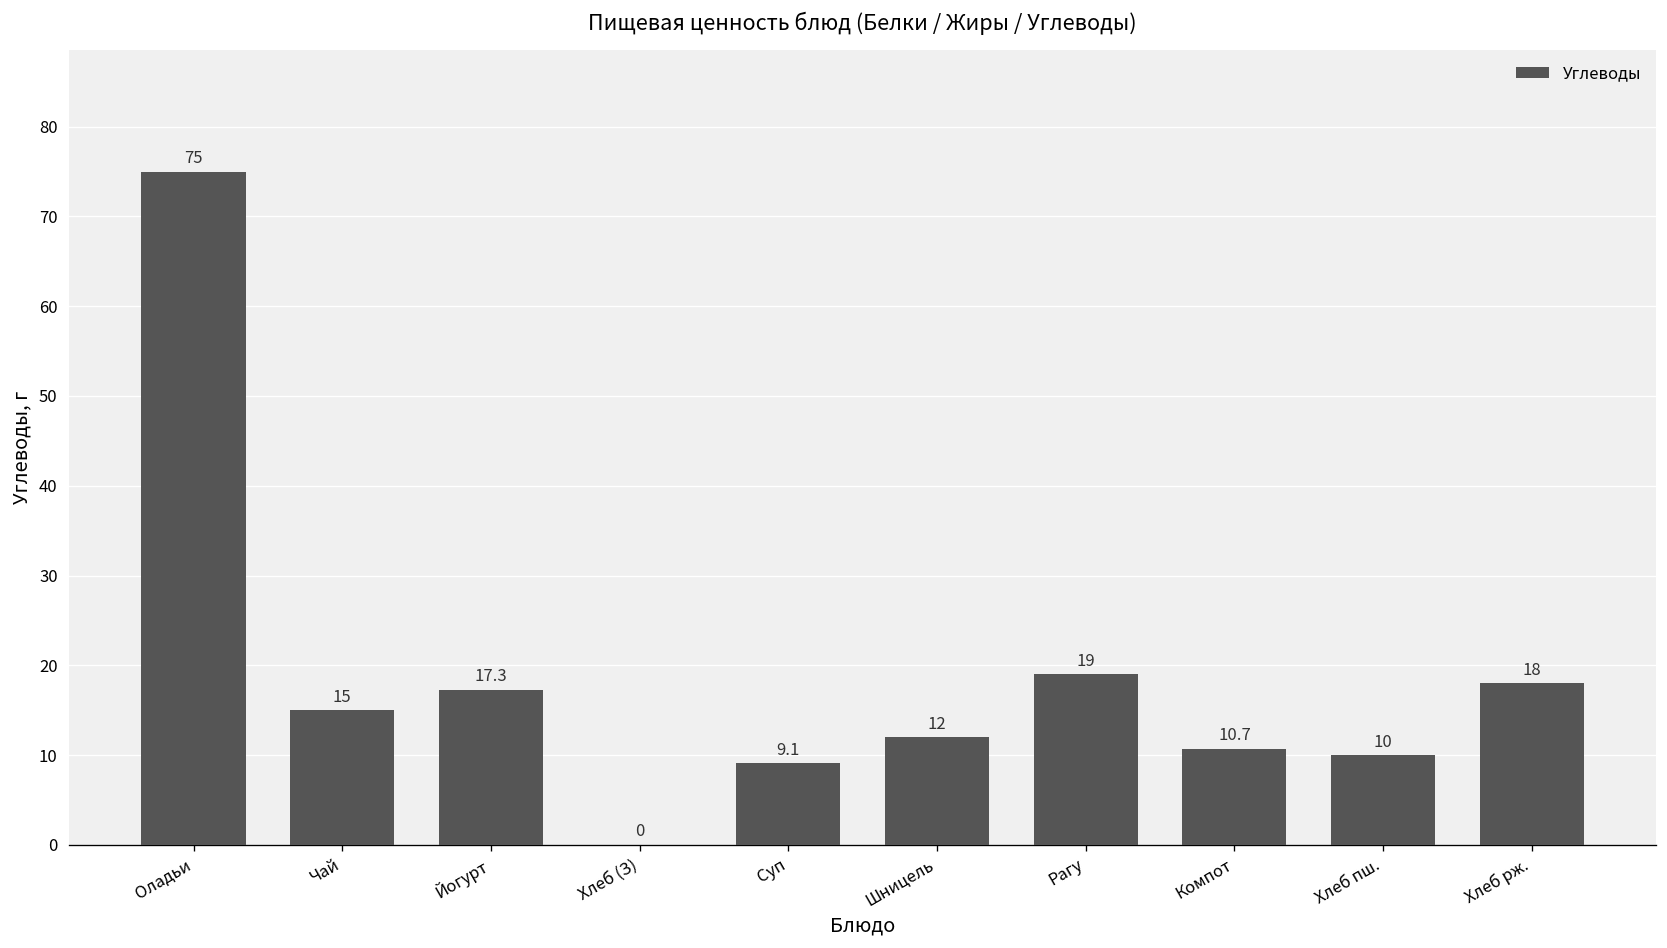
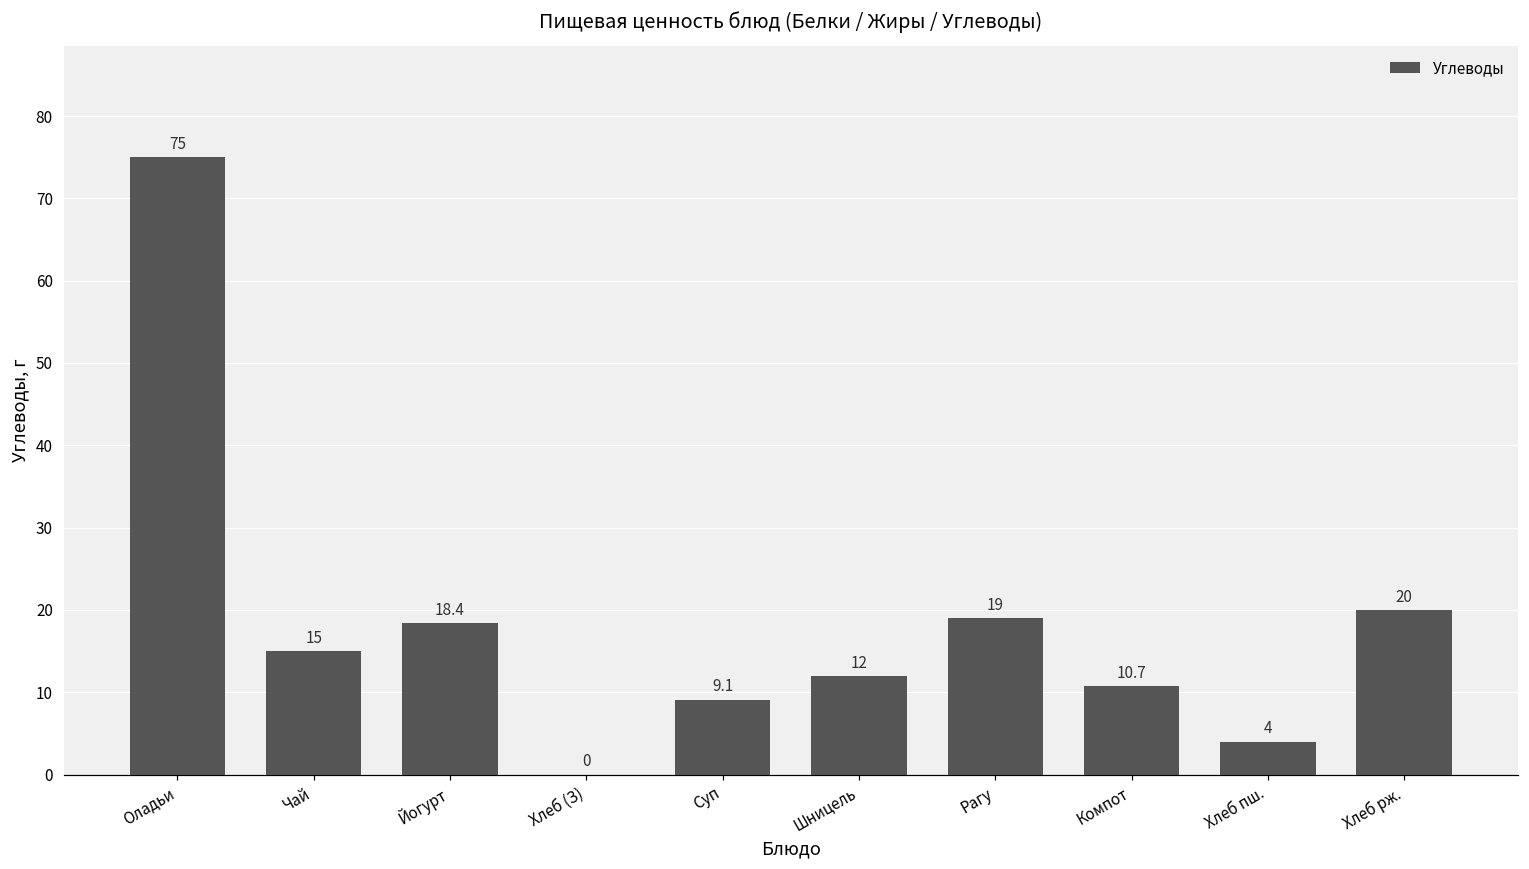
Йогурт: 17.3 -> 18.4
Хлеб пш.: 10 -> 4
Хлеб рж.: 18 -> 20
